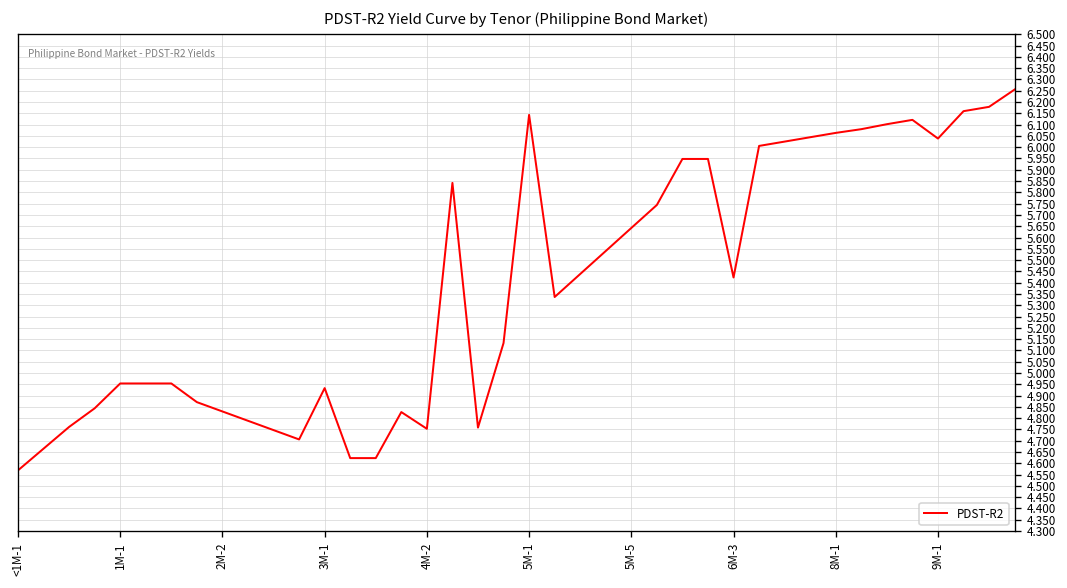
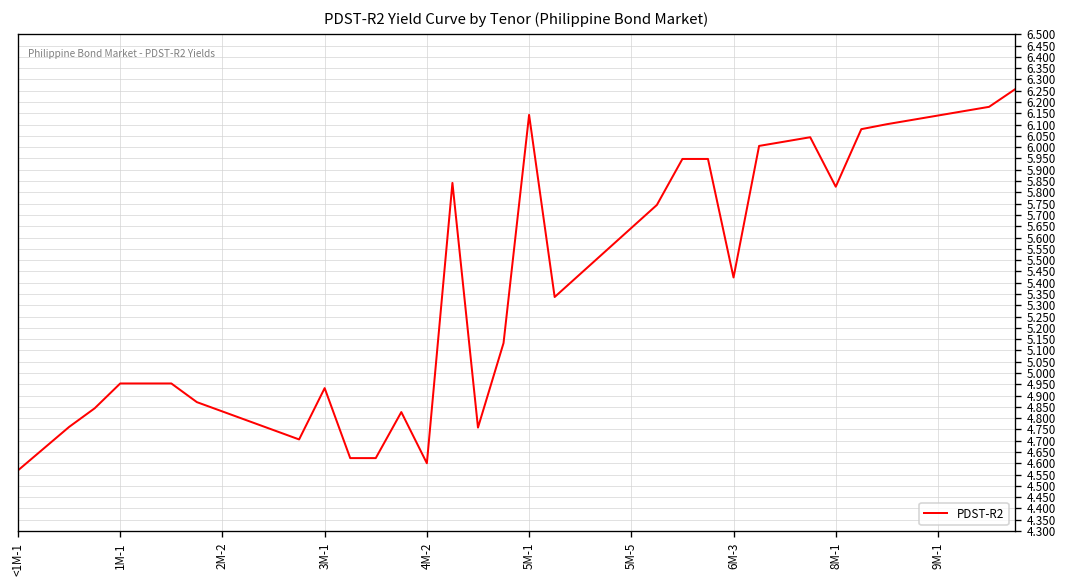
4M-2: 4.75 -> 4.60
8M-1: 6.06 -> 5.83
9M-1: 6.04 -> 6.14
